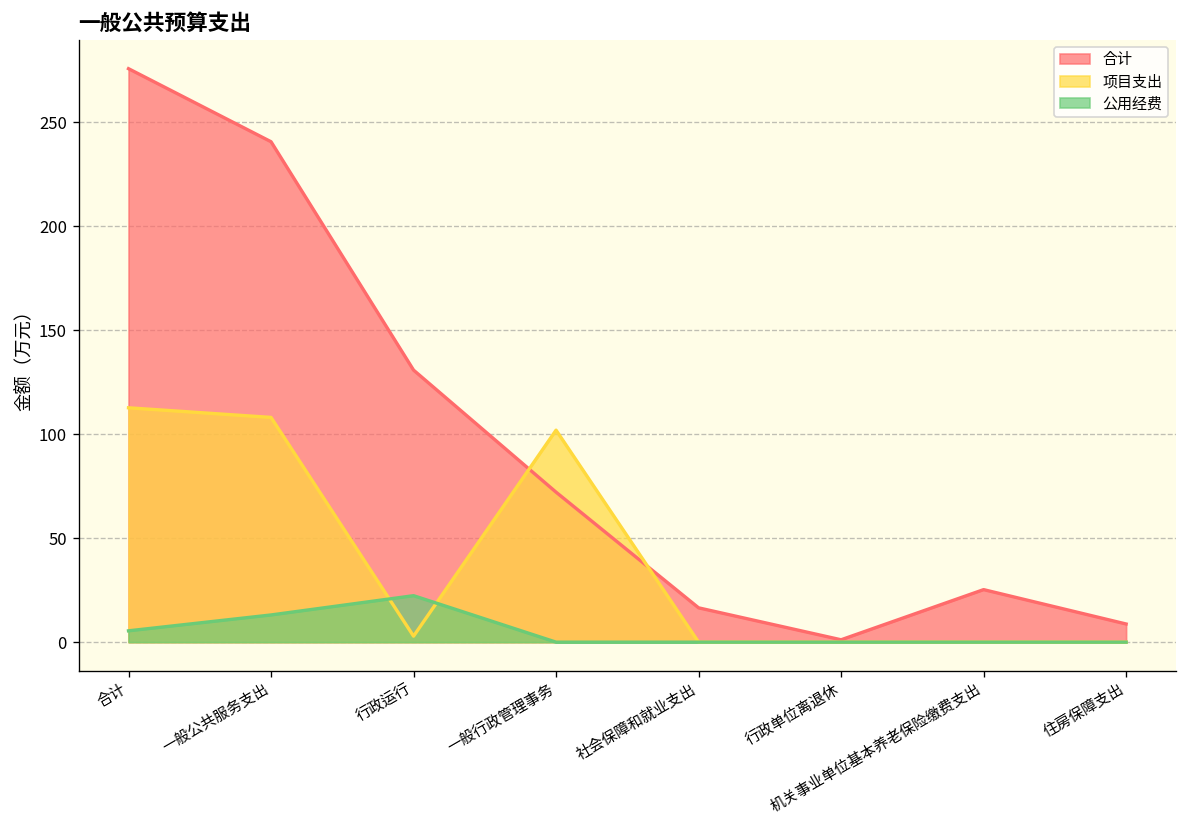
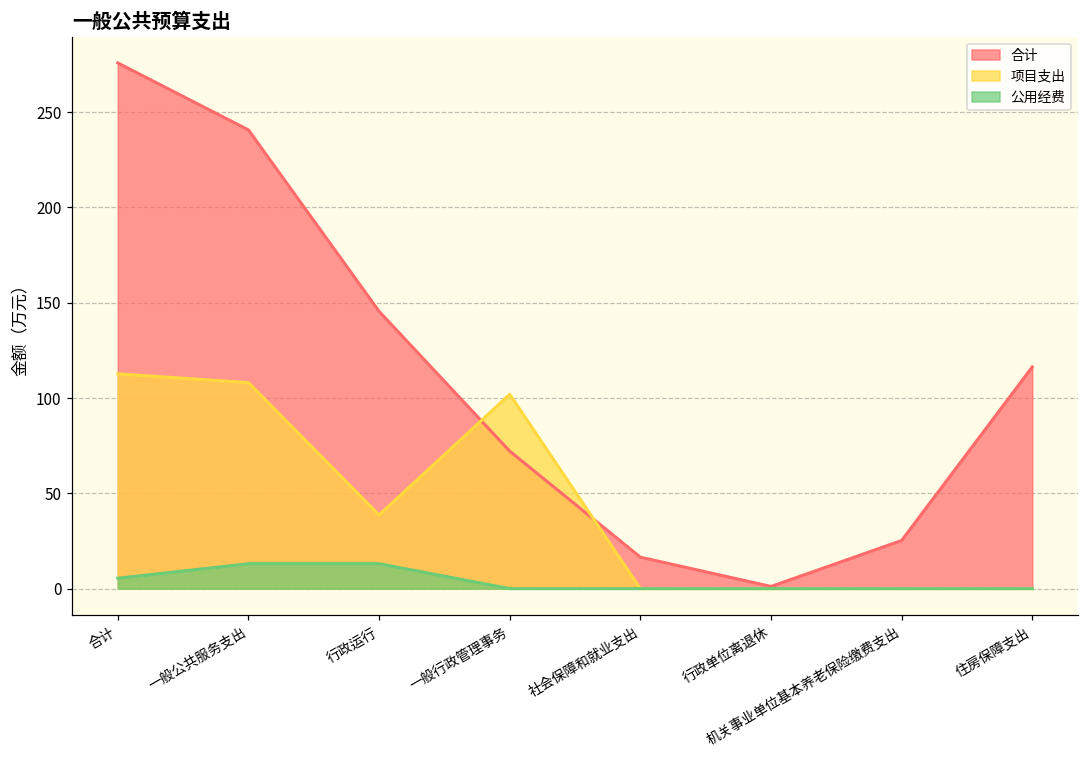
合计, 行政运行: 131 -> 145
项目支出, 行政运行: 3 -> 39
公用经费, 行政运行: 22 -> 13
合计, 住房保障支出: 9 -> 116
